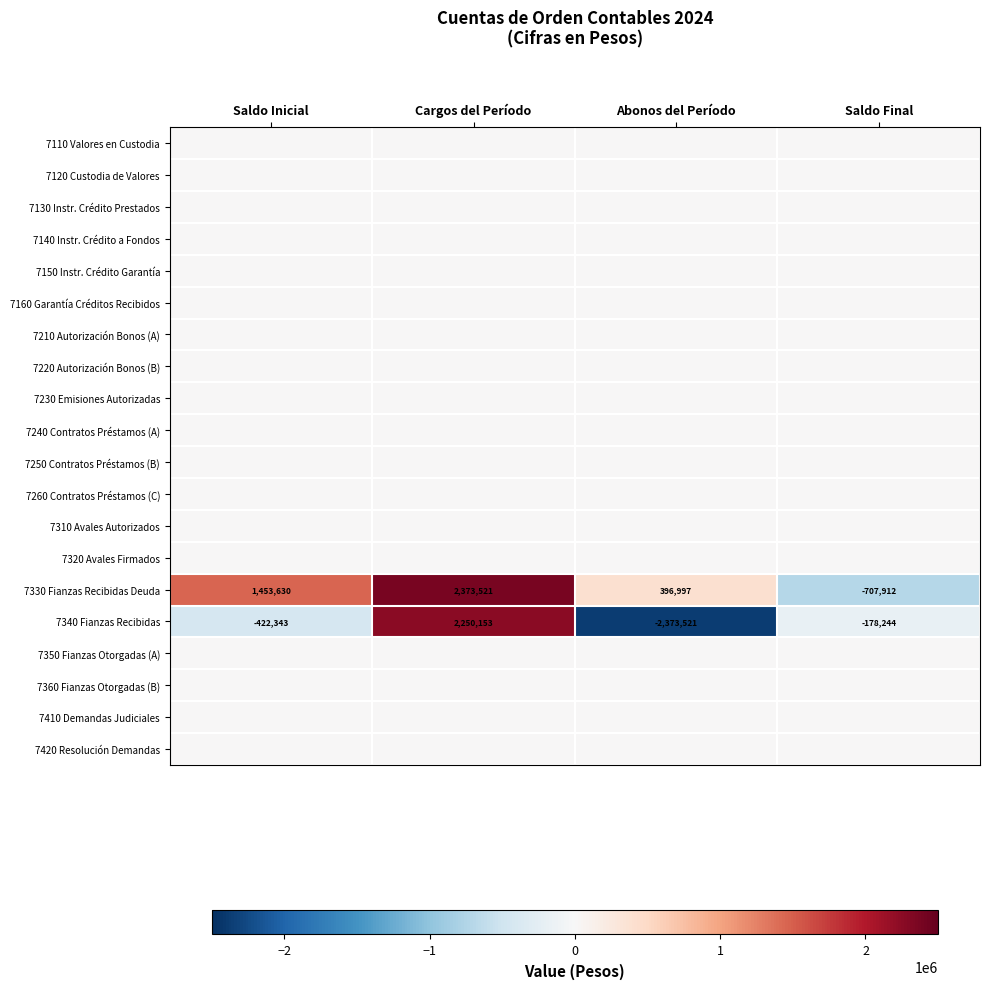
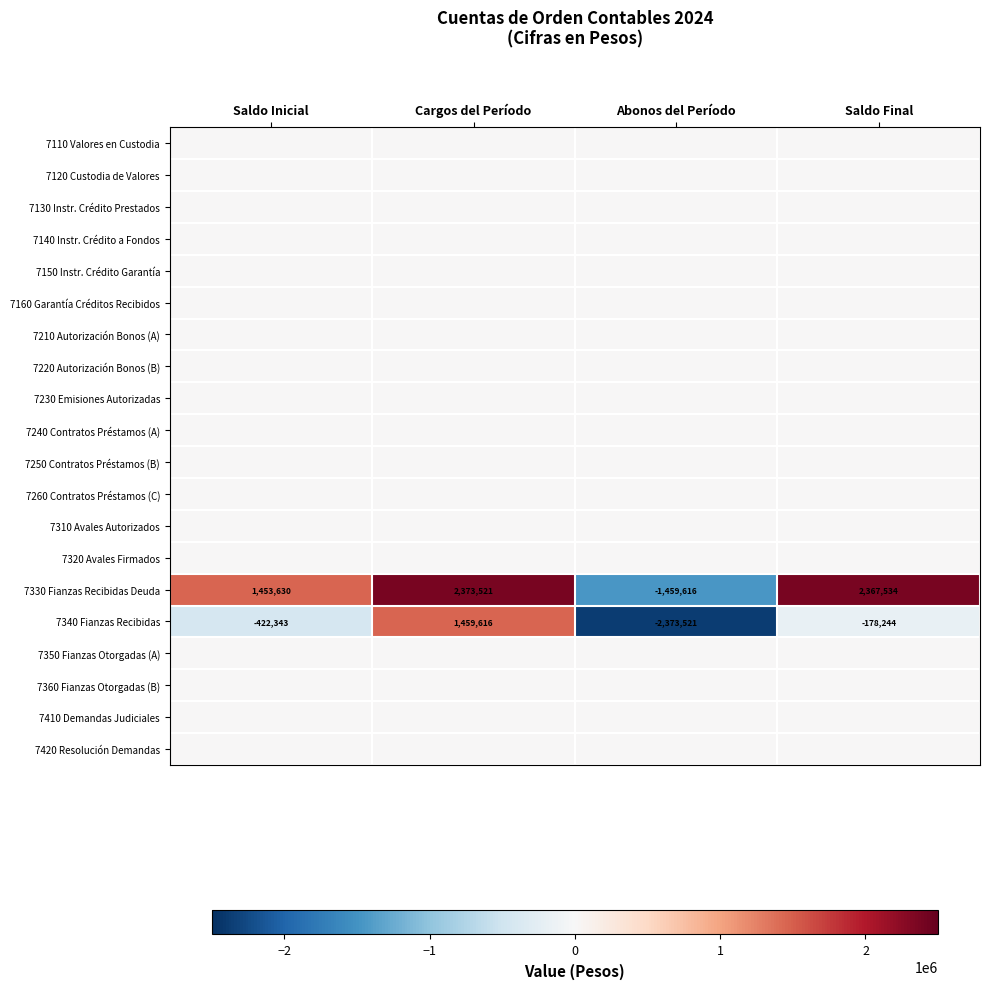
7330 Fianzas Recibidas Deuda, Abonos del Período: 396,997 -> -1,459,616
7330 Fianzas Recibidas Deuda, Saldo Final: -707,912 -> 2,367,534
7340 Fianzas Recibidas, Cargos del Período: 2,250,153 -> 1,459,616
